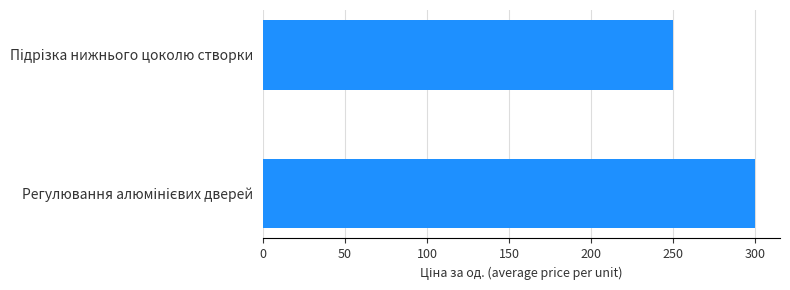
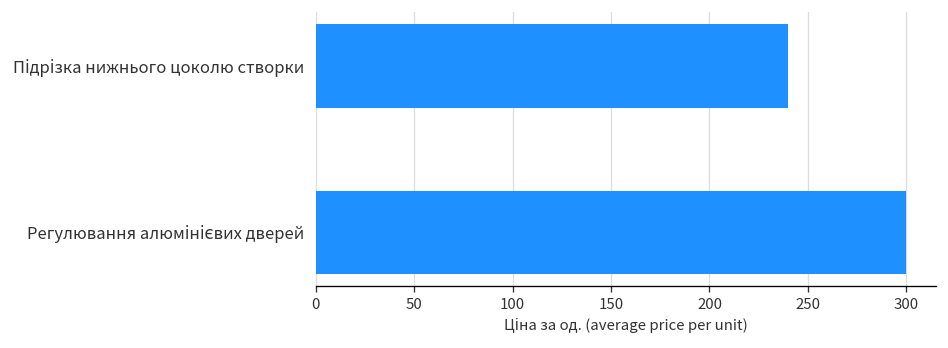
Підрізка нижнього цоколю створки: 250 -> 240
